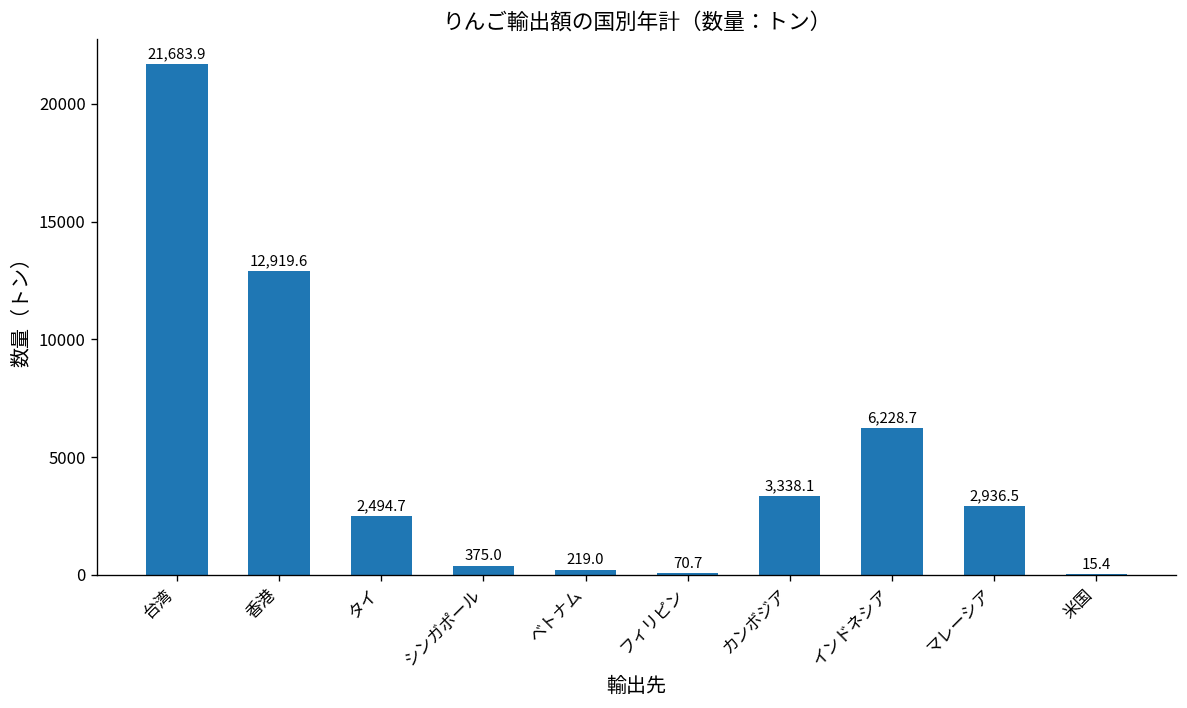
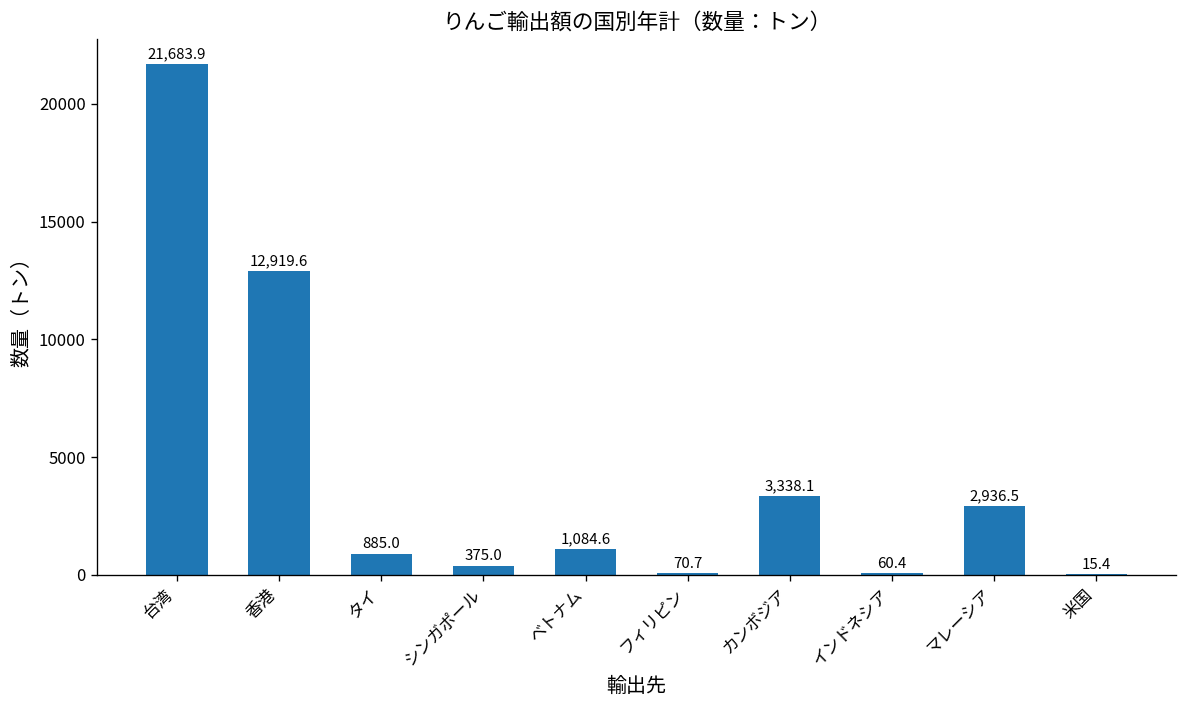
タイ: 2,494.7 -> 885.0
ベトナム: 219.0 -> 1,084.6
インドネシア: 6,228.7 -> 60.4
